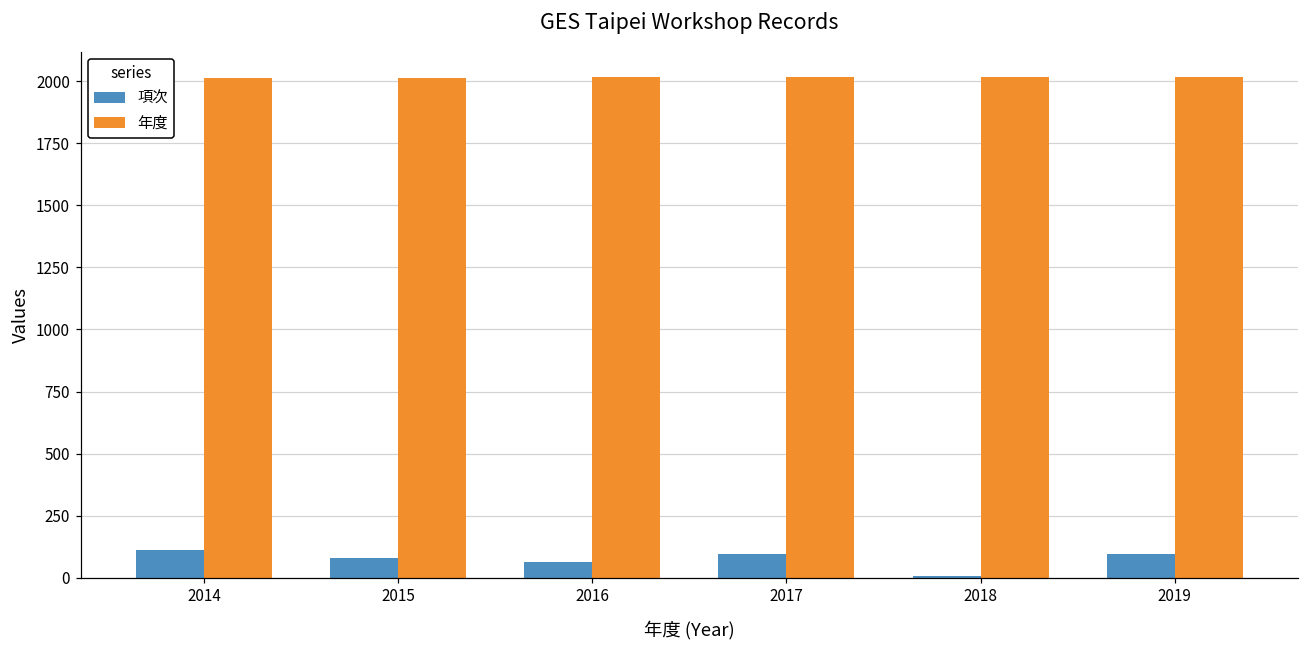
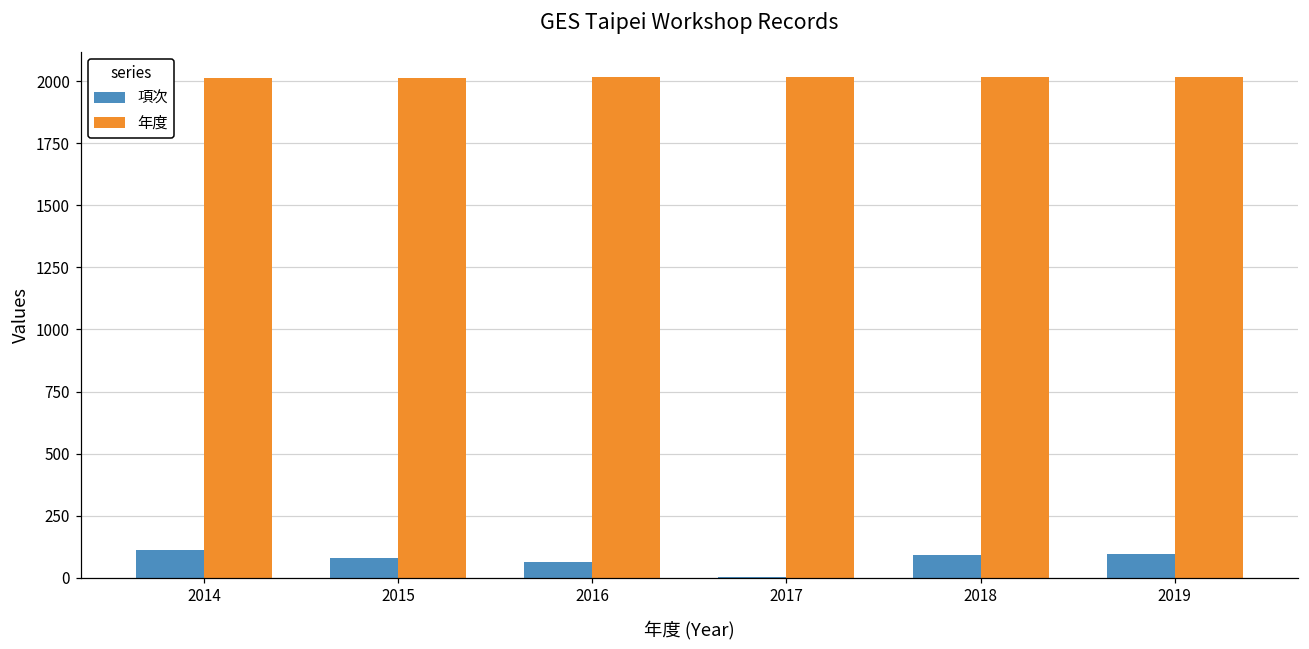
項次, 2017: 100 -> 0
項次, 2018: 10 -> 90
